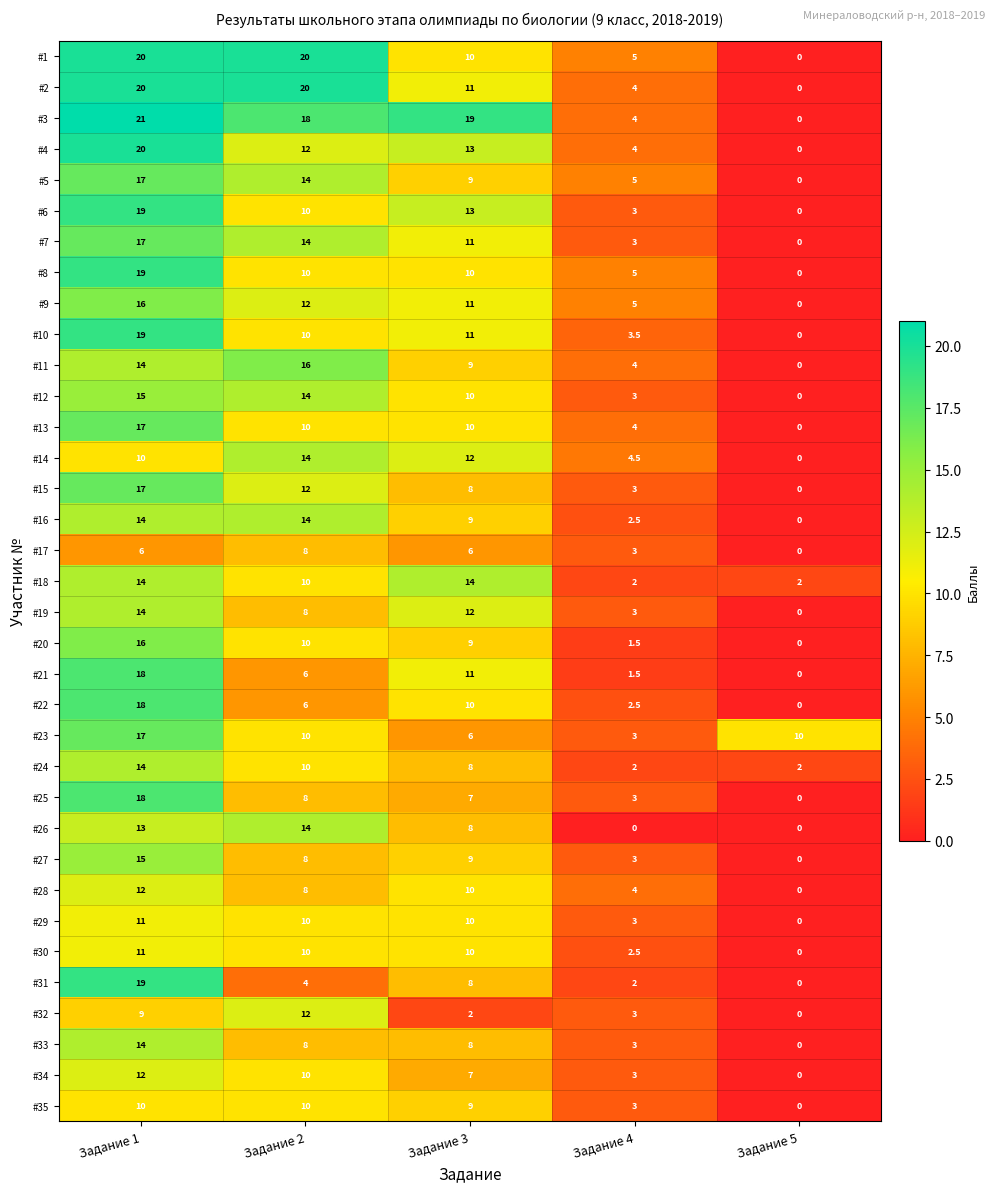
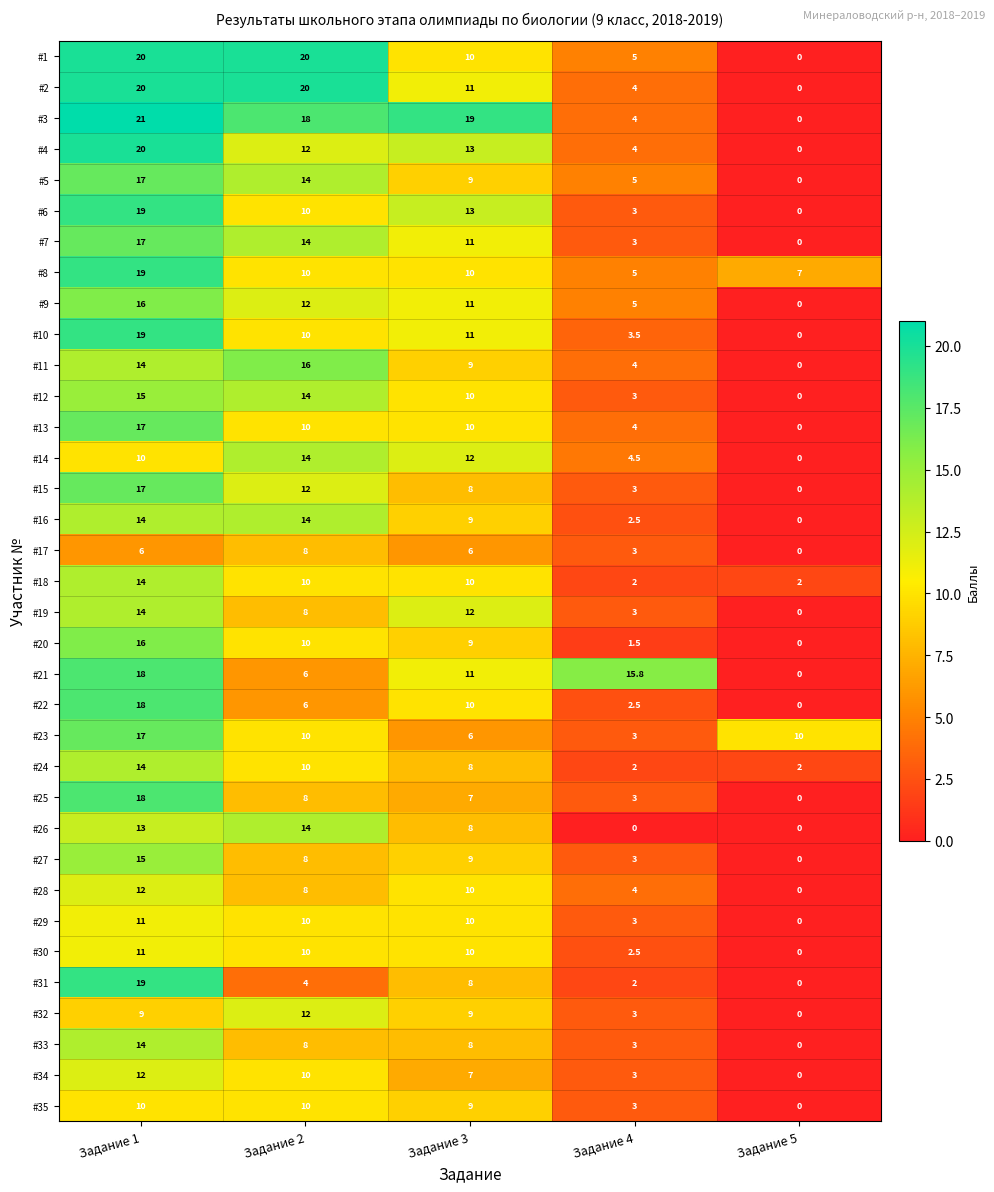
#8, Задание 5: 0 -> 7
#18, Задание 3: 14 -> 10
#21, Задание 4: 1.5 -> 15.8
#32, Задание 3: 2 -> 9
